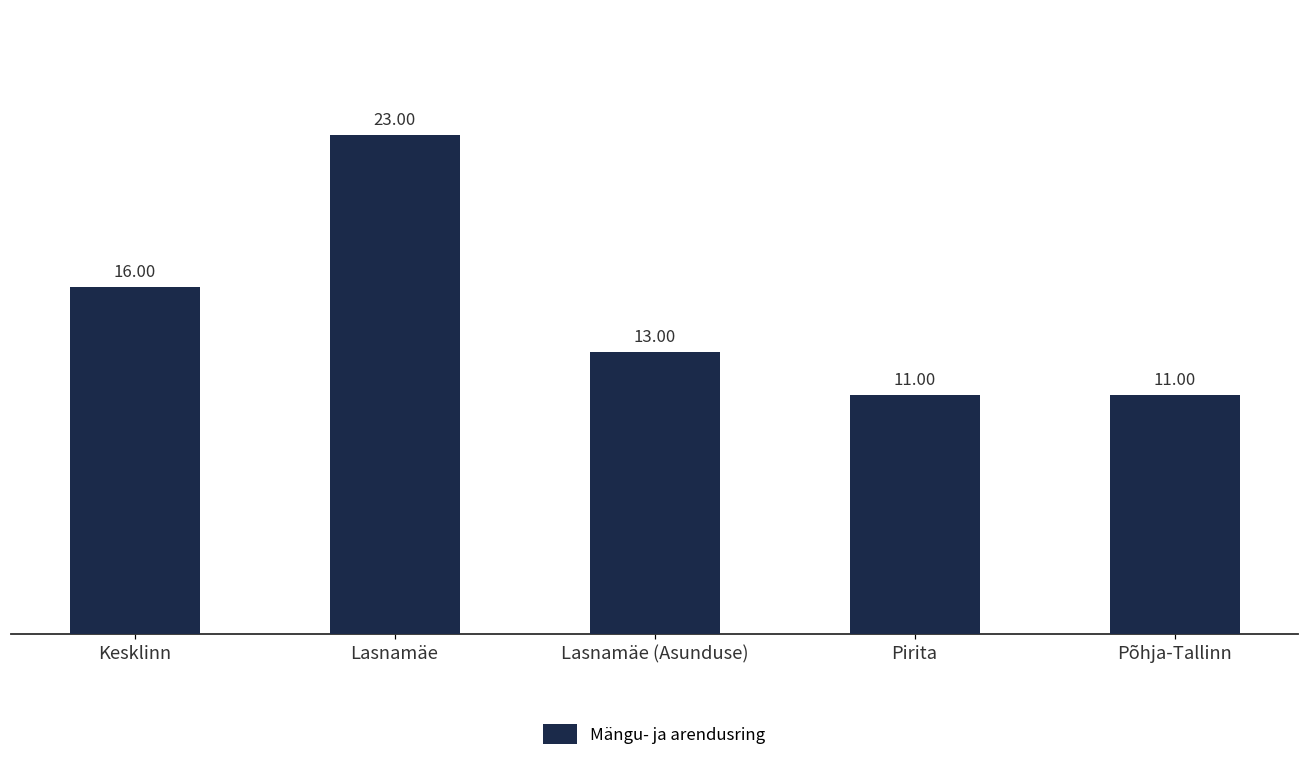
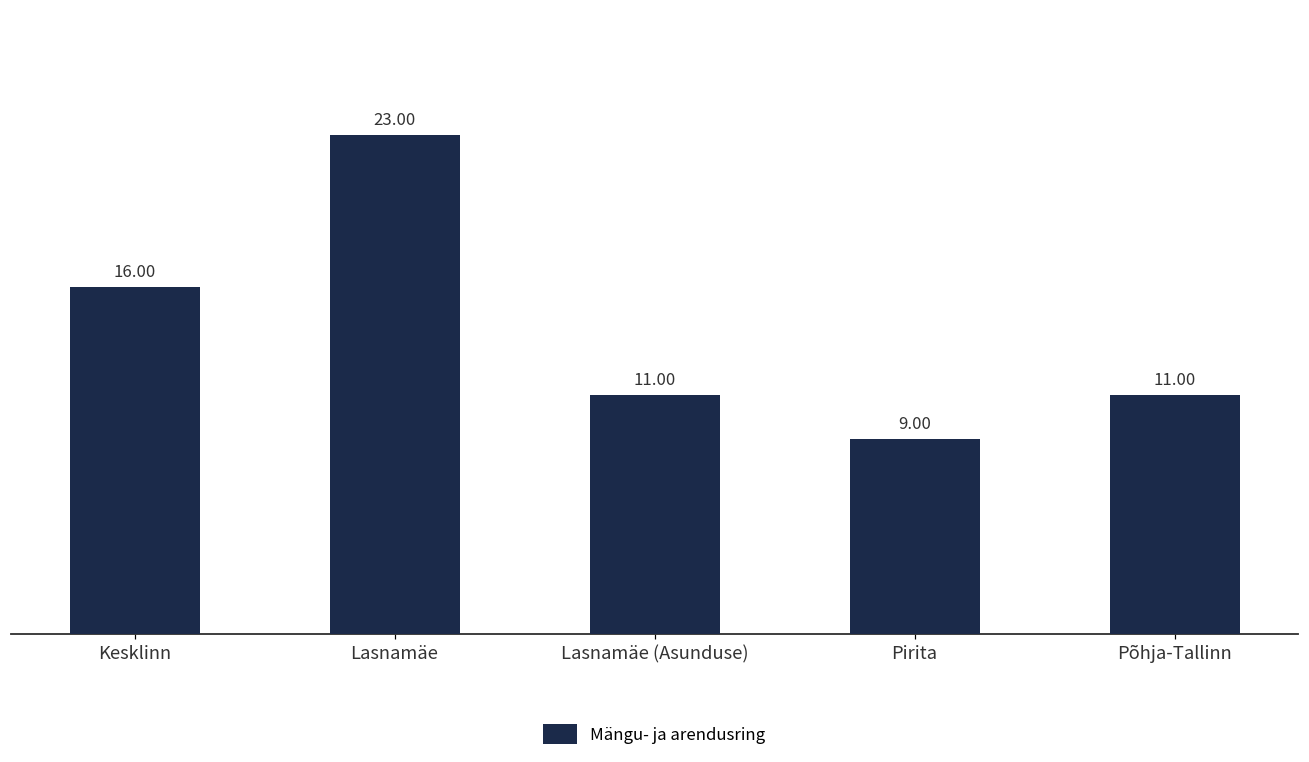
Lasnamäe (Asunduse): 13.00 -> 11.00
Pirita: 11.00 -> 9.00
